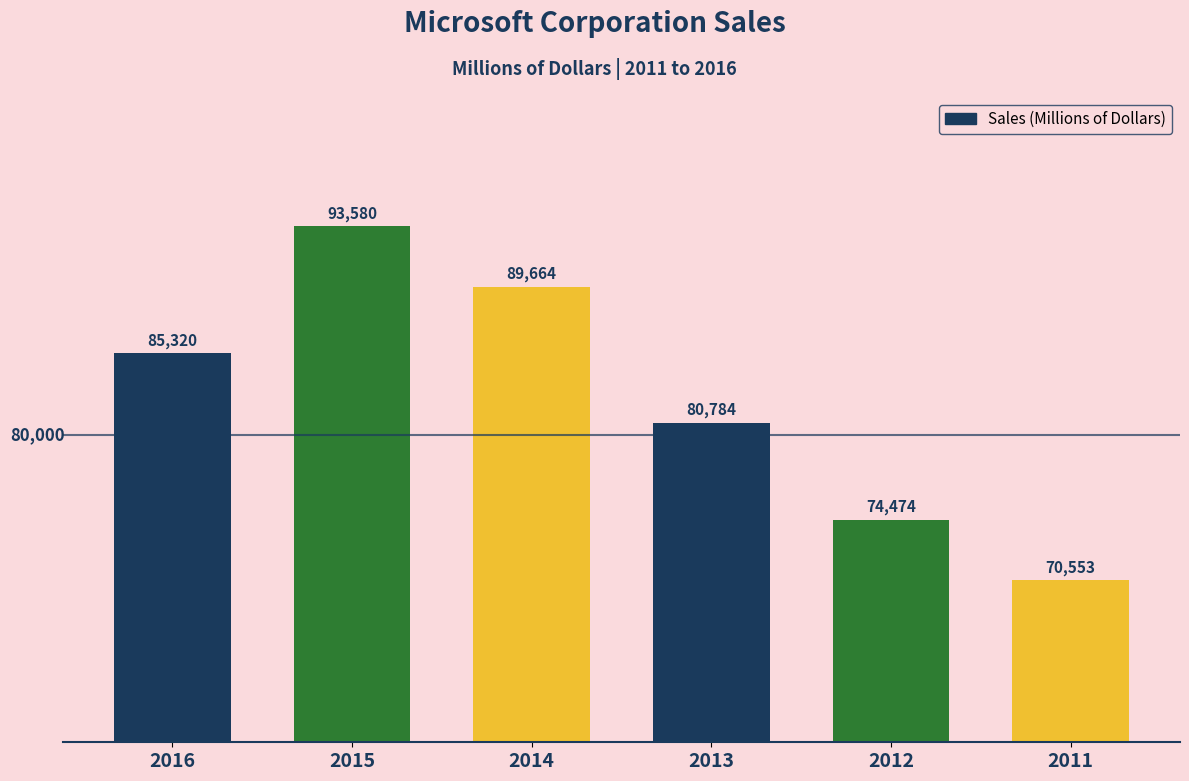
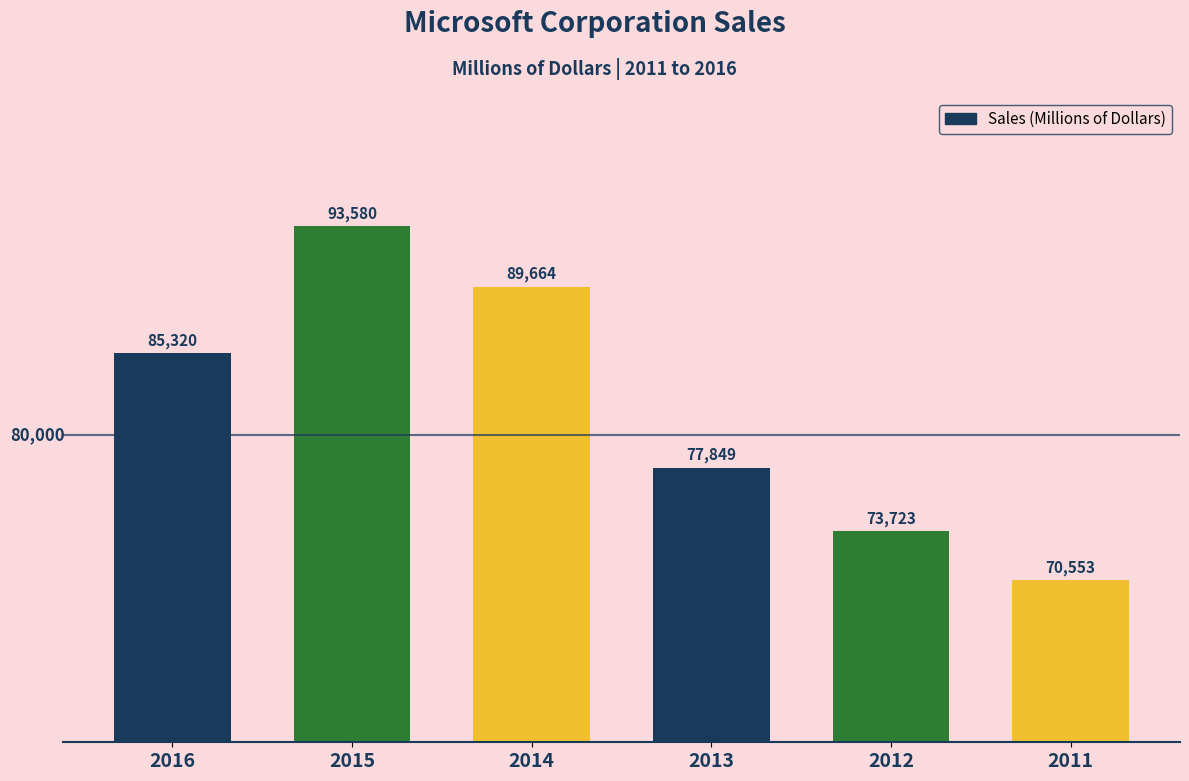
2013: 80,784 -> 77,849
2012: 74,474 -> 73,723
